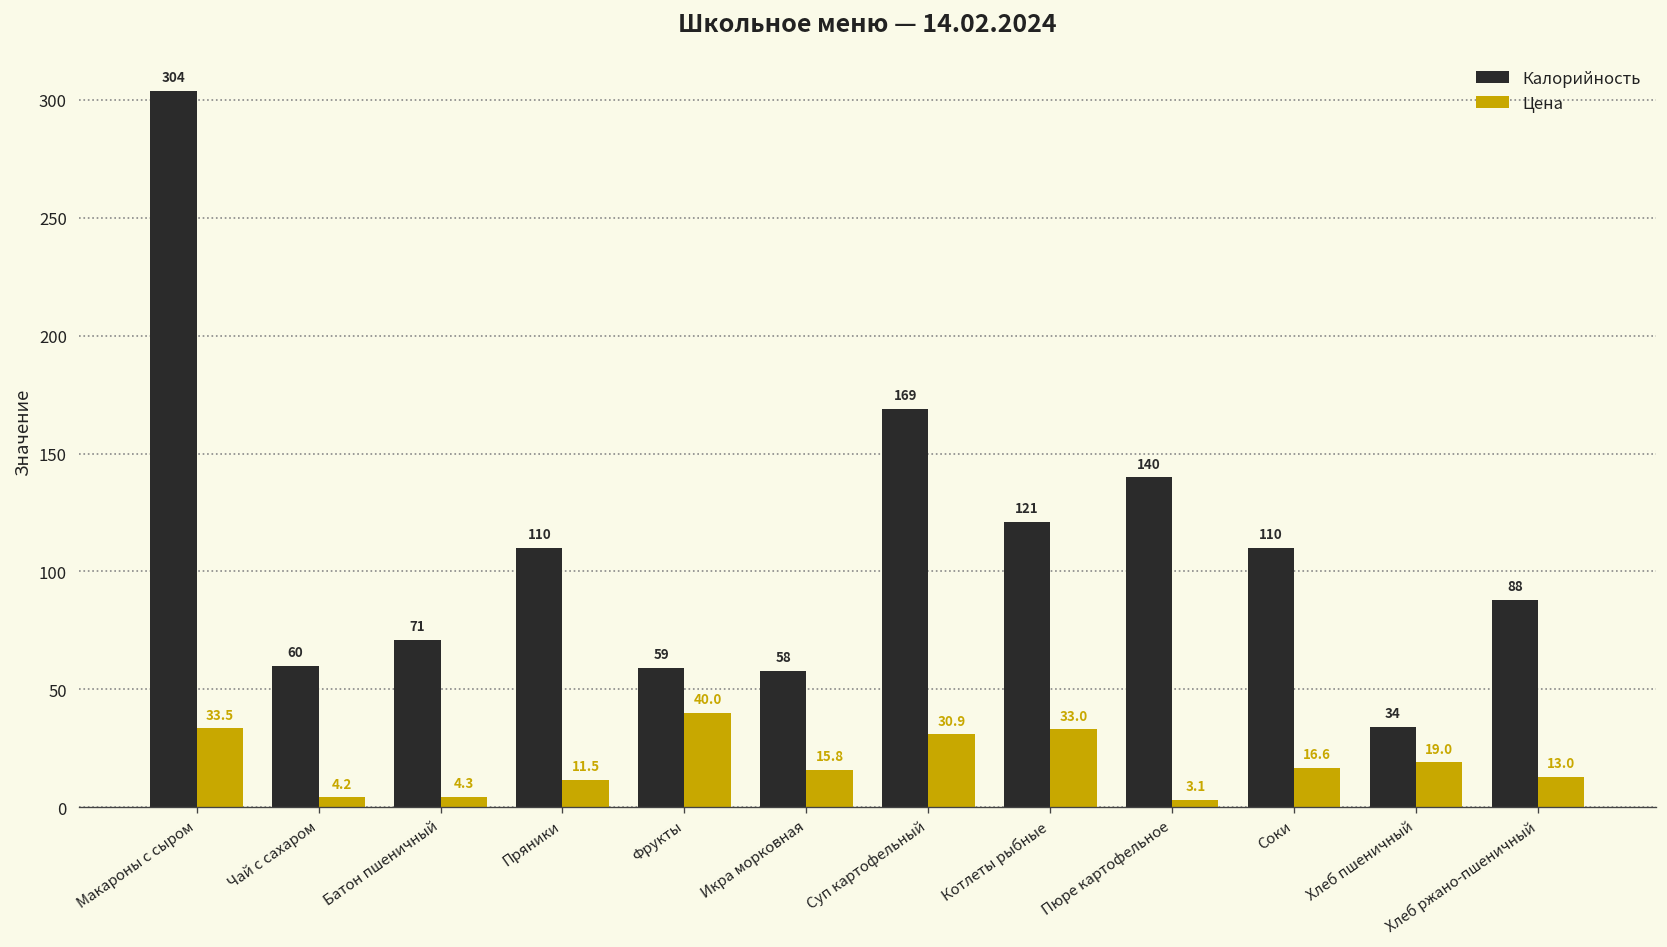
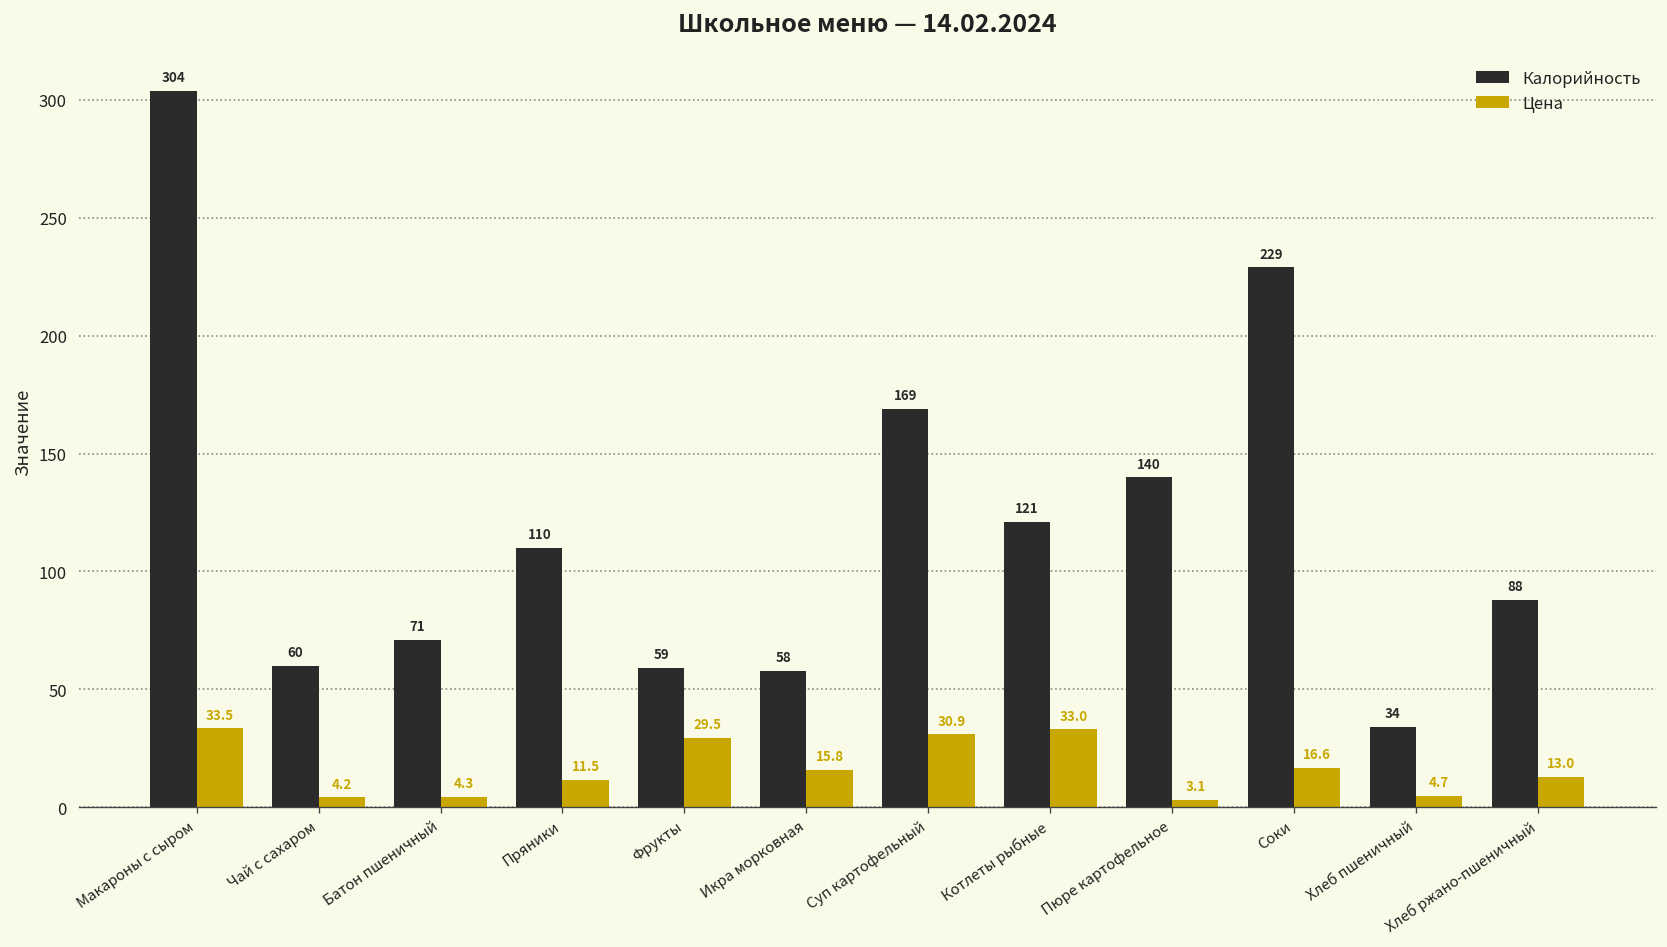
Цена, Фрукты: 40.0 -> 29.5
Калорийность, Соки: 110 -> 229
Цена, Хлеб пшеничный: 19.0 -> 4.7
